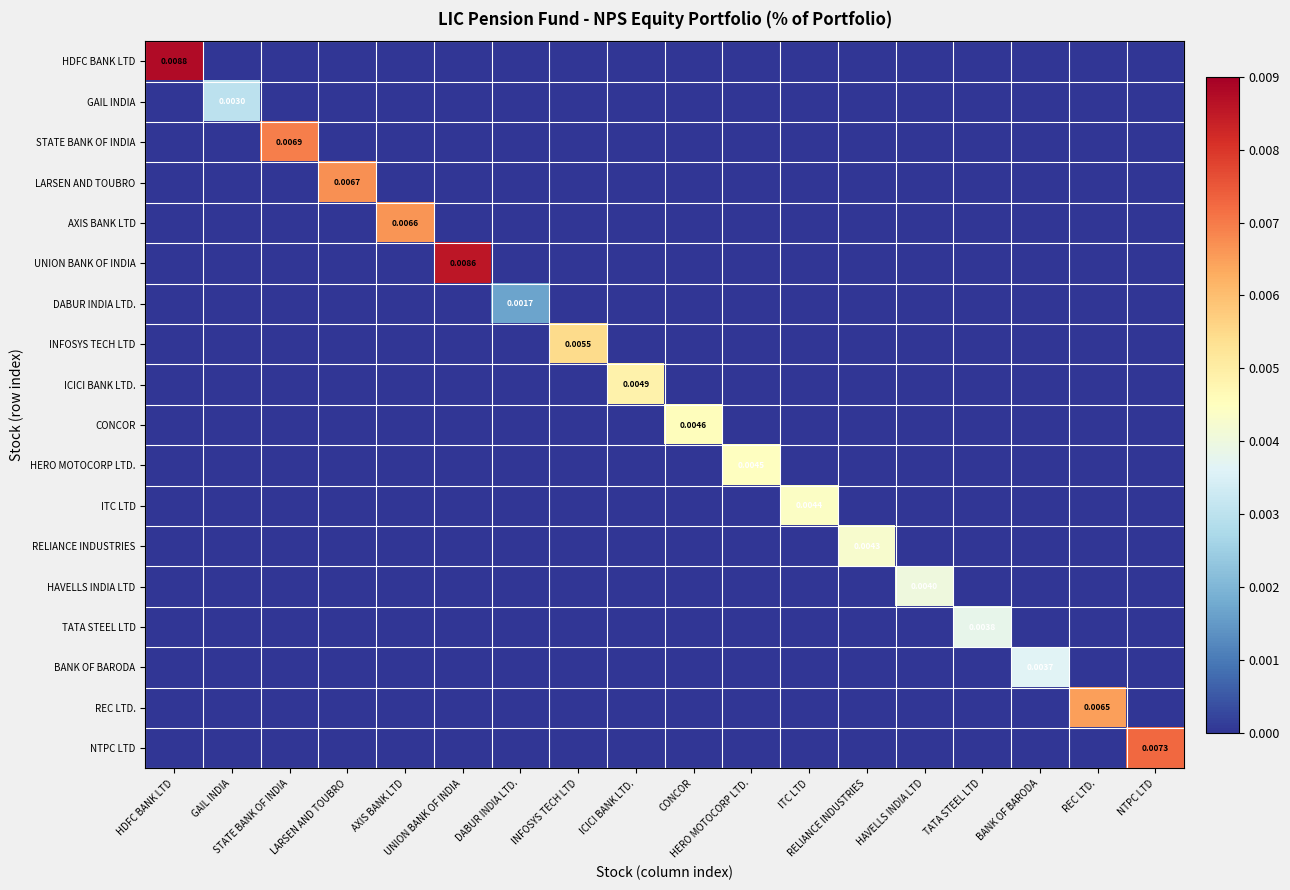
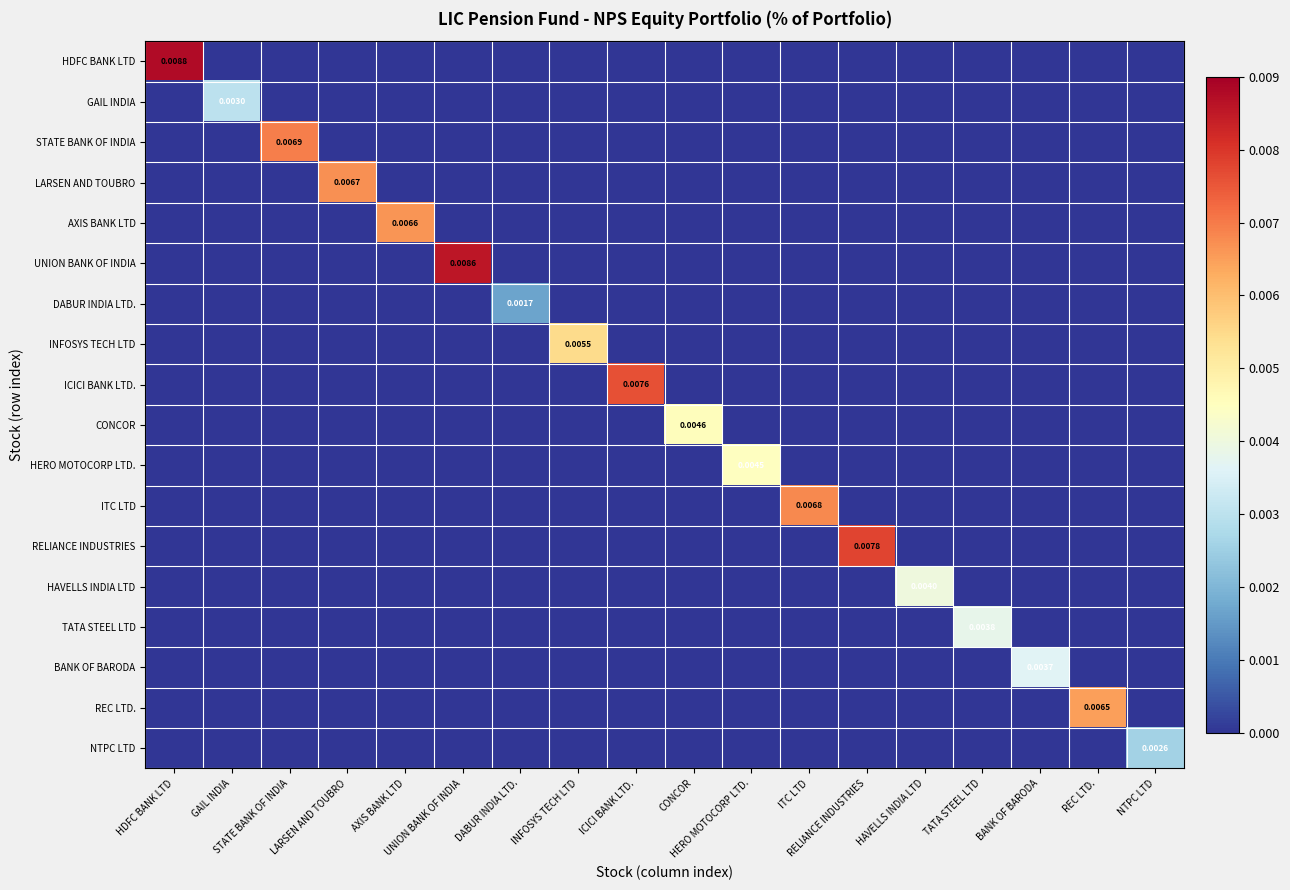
ICICI BANK LTD., ICICI BANK LTD.: 0.0049 -> 0.0076
ITC LTD, ITC LTD: 0.0044 -> 0.0068
RELIANCE INDUSTRIES, RELIANCE INDUSTRIES: 0.0043 -> 0.0078
NTPC LTD, NTPC LTD: 0.0073 -> 0.0026
